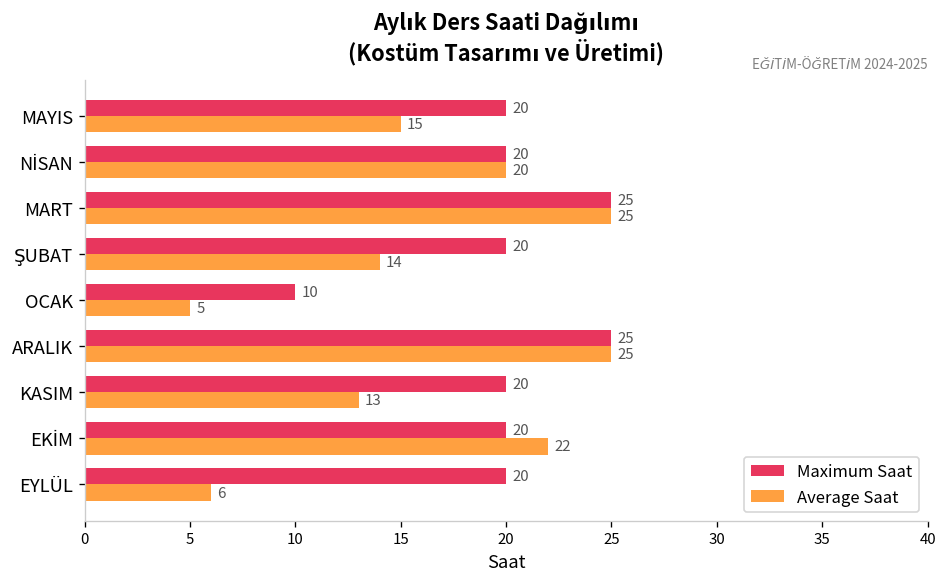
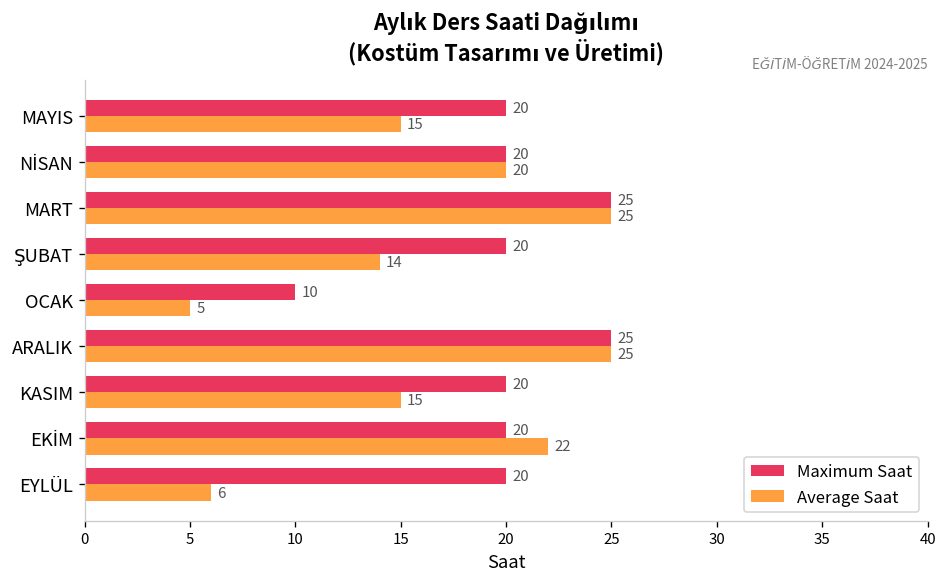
Average Saat, KASIM: 13 -> 15
